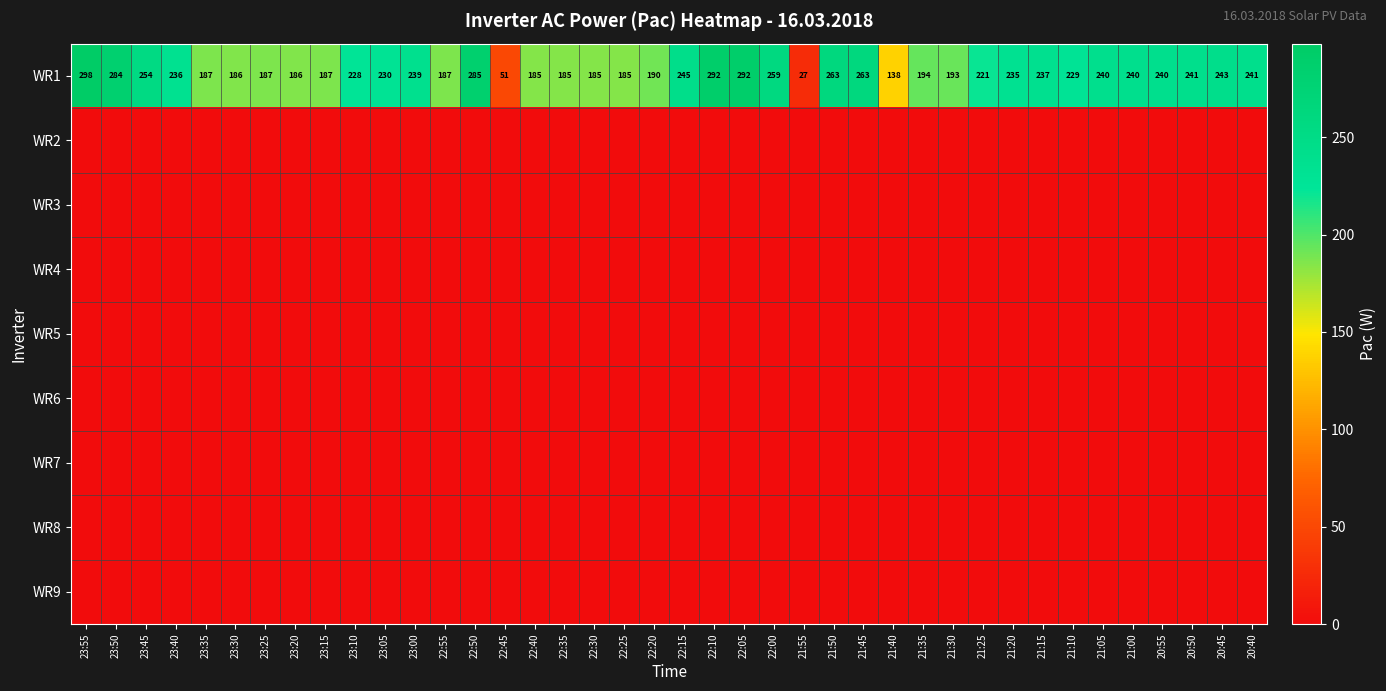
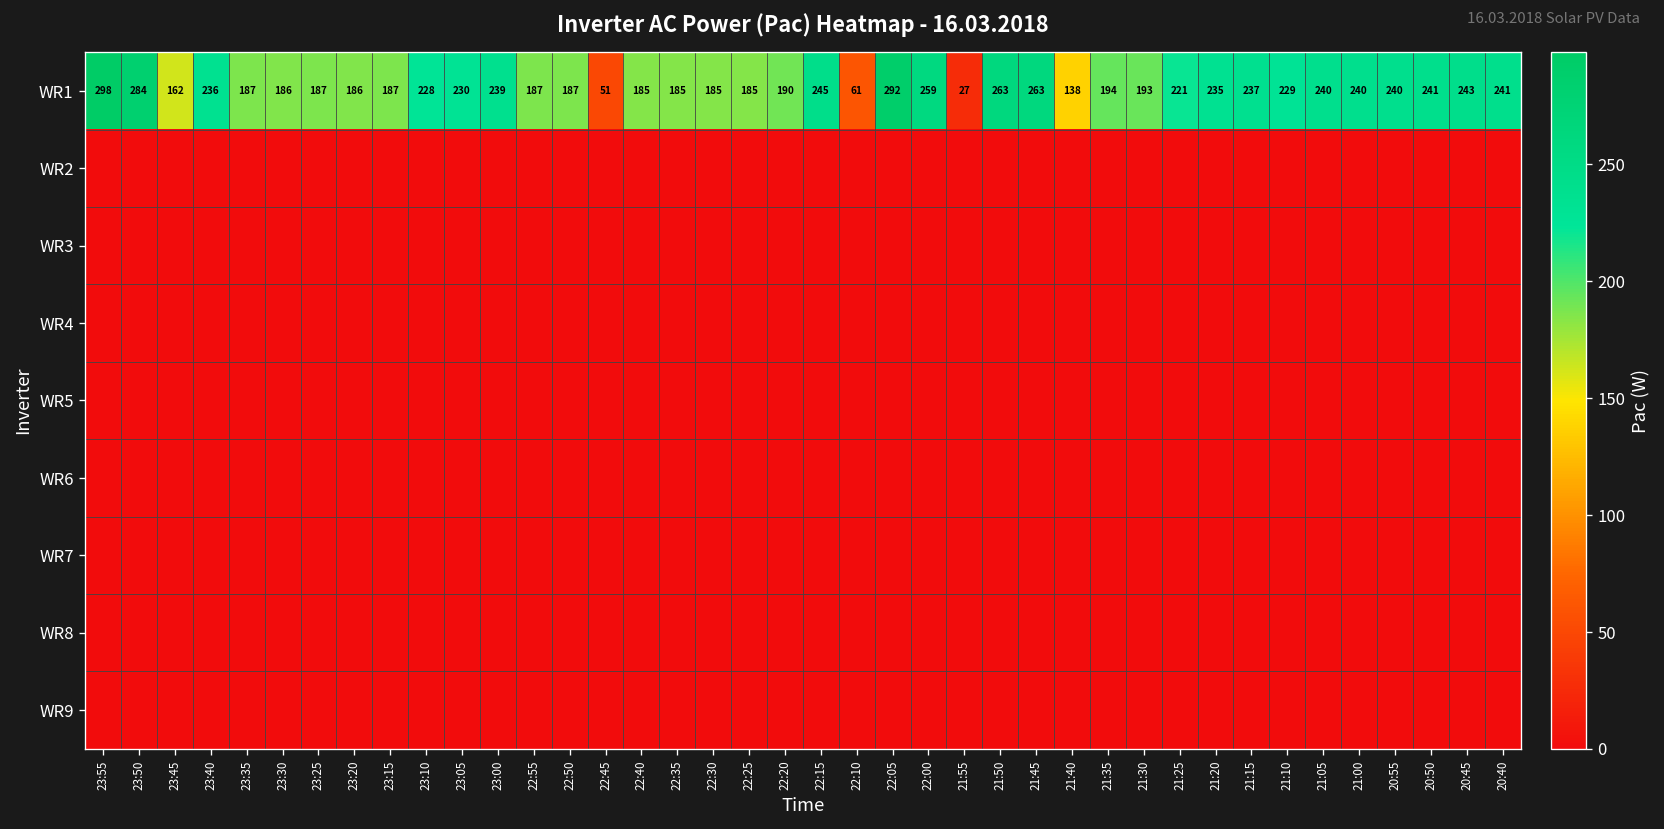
WR1, 23:45: 254 -> 162
WR1, 22:50: 285 -> 187
WR1, 22:10: 292 -> 61
